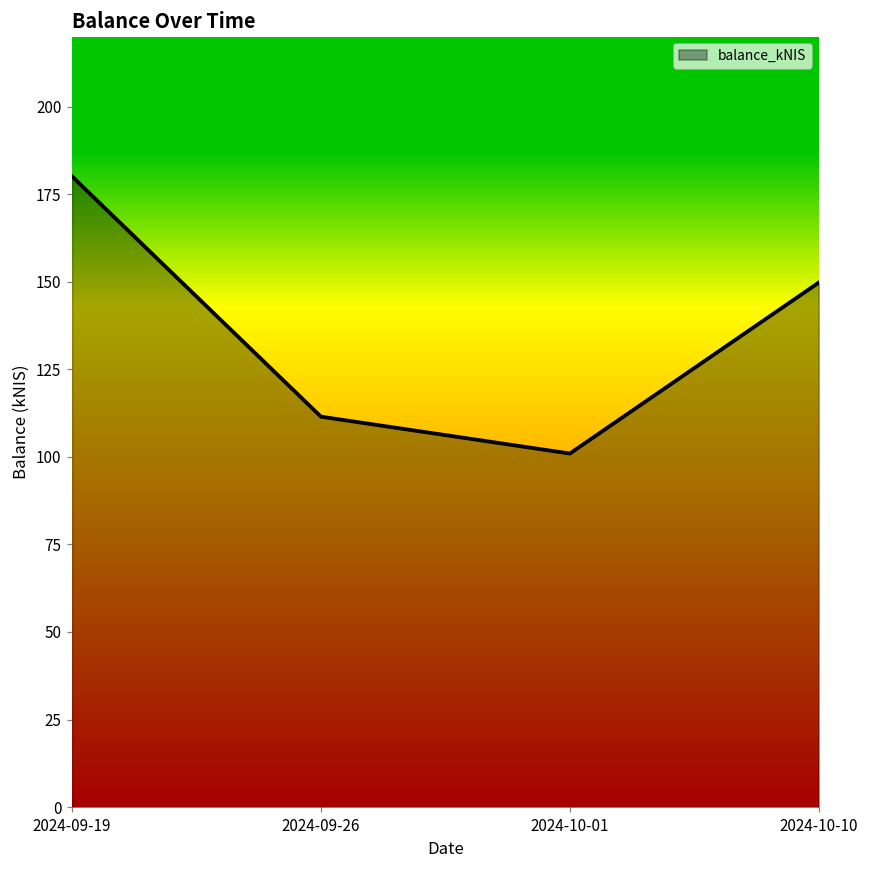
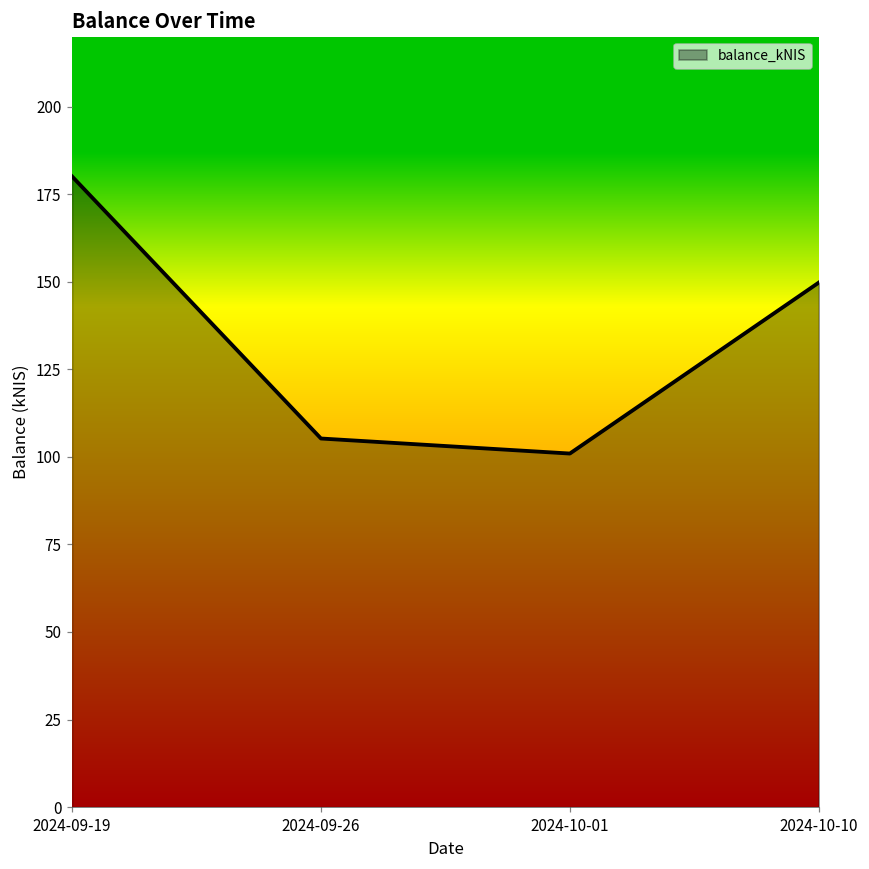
2024-09-26: 111 -> 105
